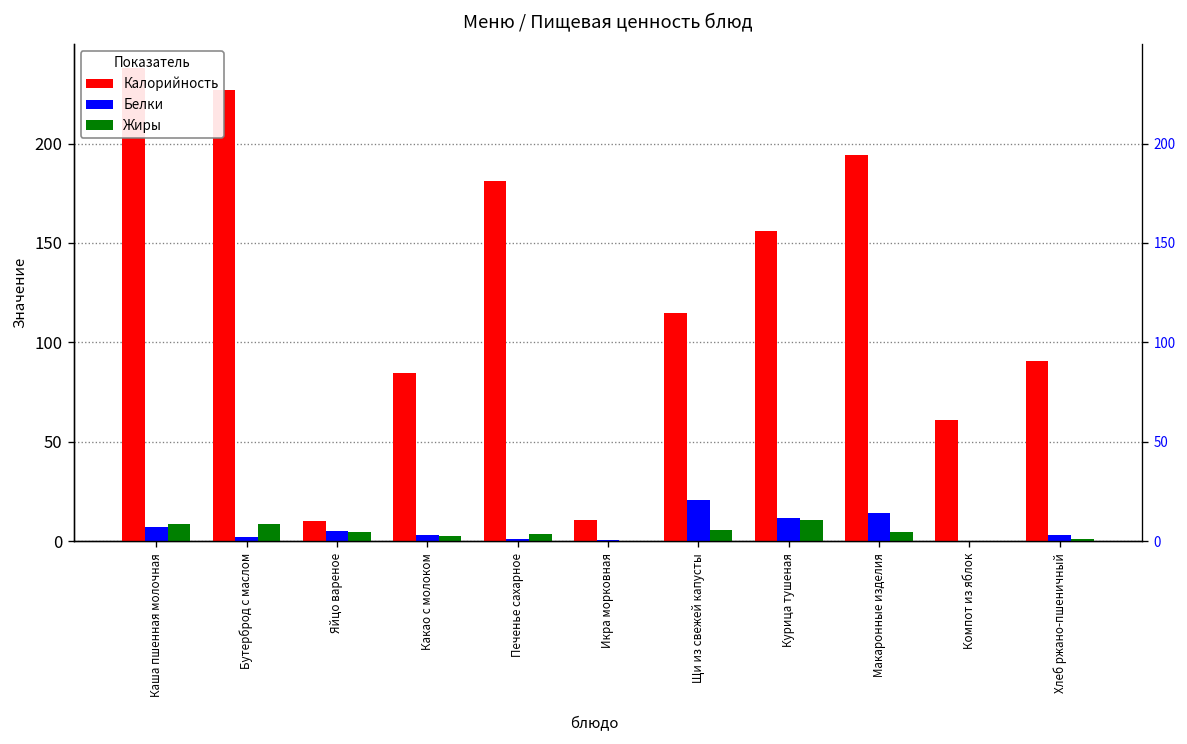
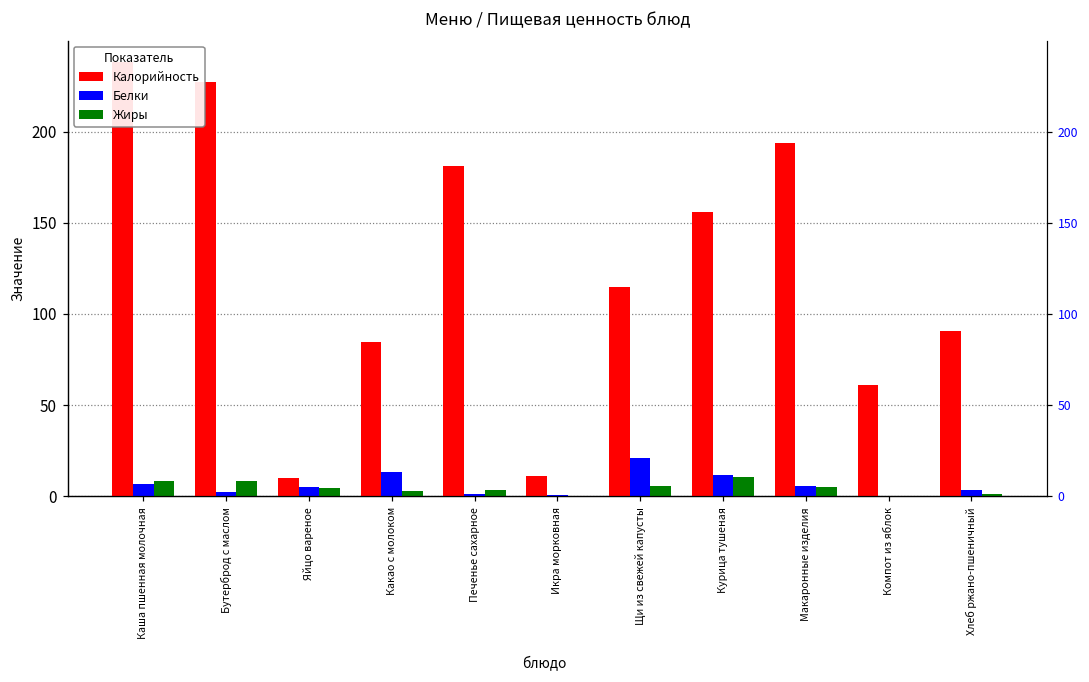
Белки, Какао с молоком: 3 -> 13
Белки, Макаронные изделия: 14 -> 5
